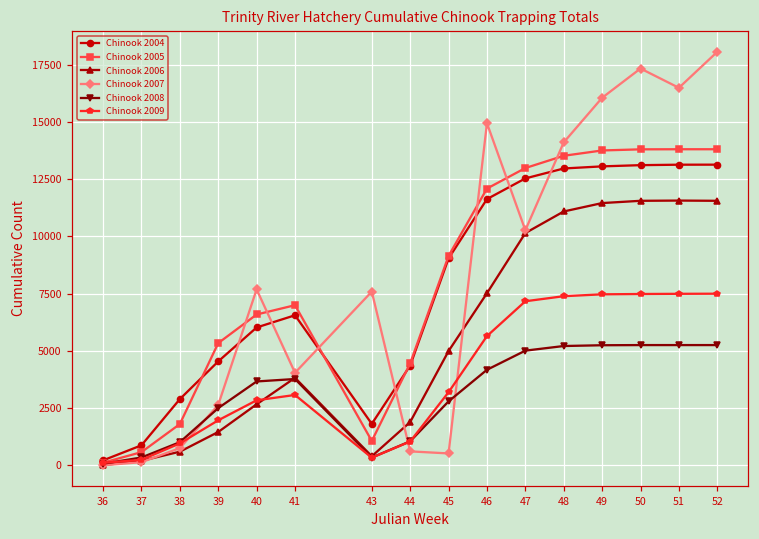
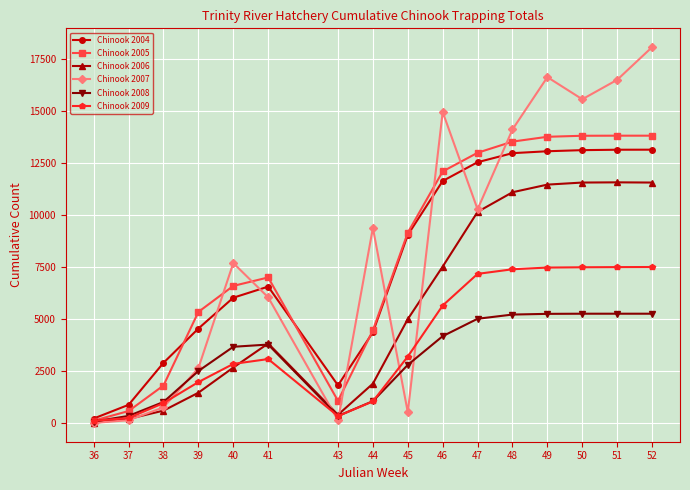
Chinook 2007, 41: 4000 -> 6000
Chinook 2007, 43: 7600 -> 100
Chinook 2007, 44: 600 -> 9400
Chinook 2007, 49: 16100 -> 16600
Chinook 2007, 50: 17300 -> 15600
